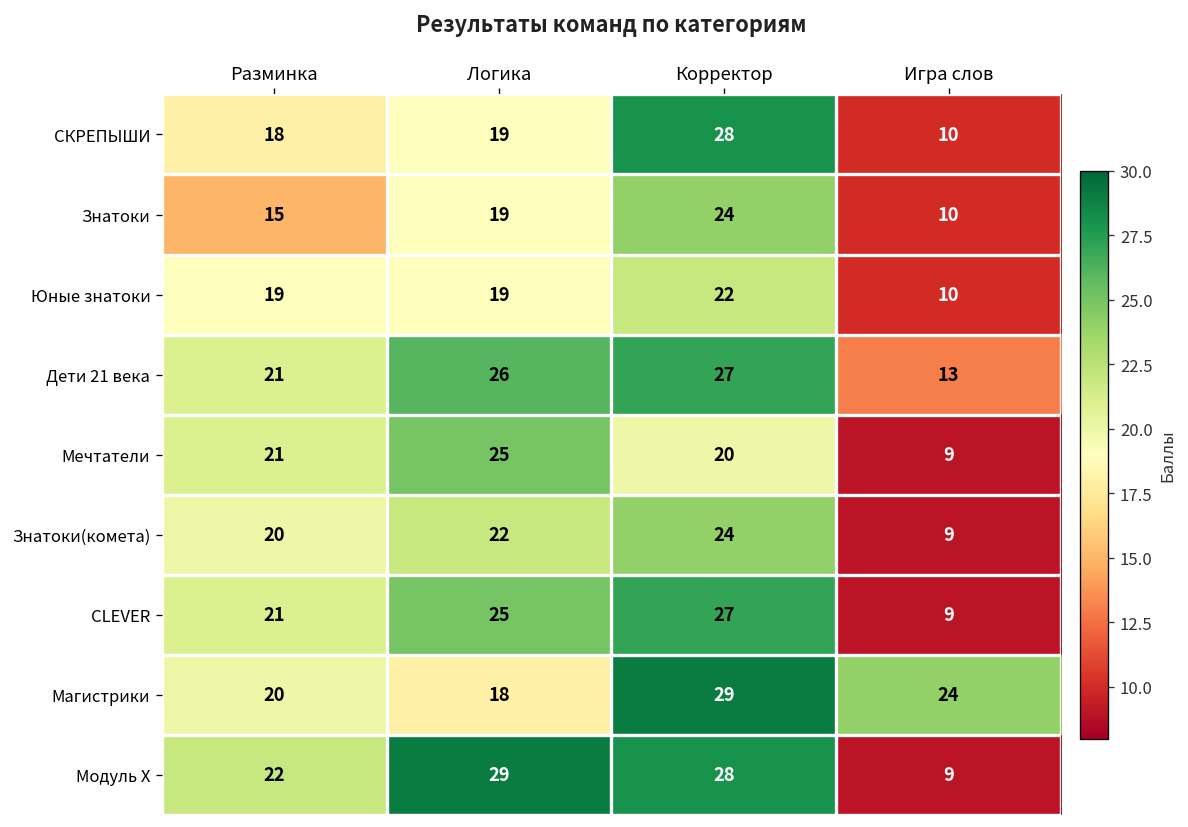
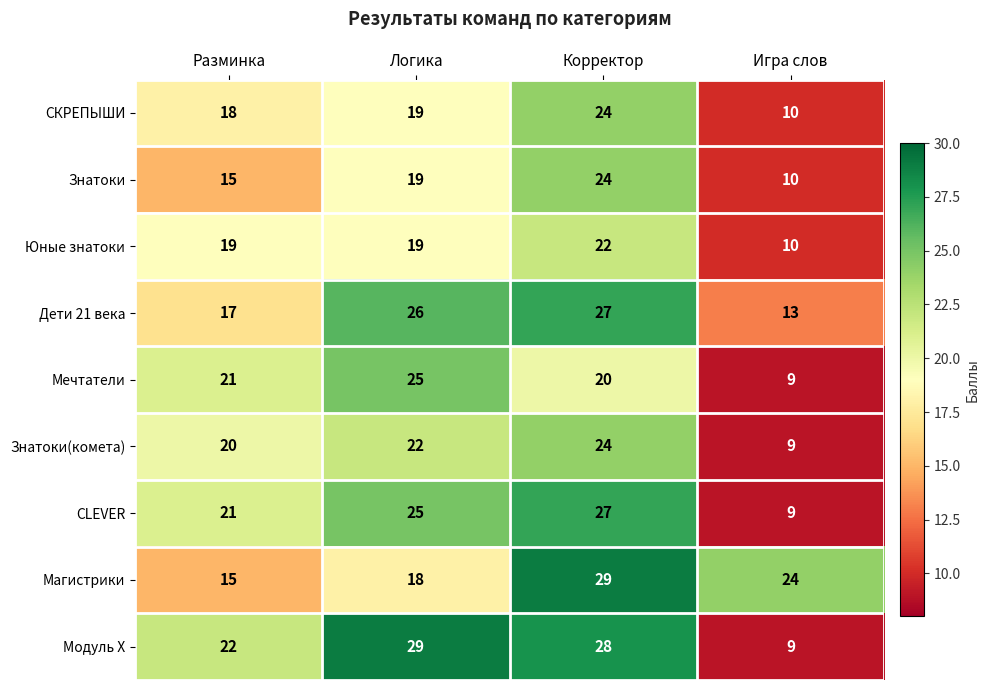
СКРЕПЫШИ, Корректор: 28 -> 24
Дети 21 века, Разминка: 21 -> 17
Магистрики, Разминка: 20 -> 15
